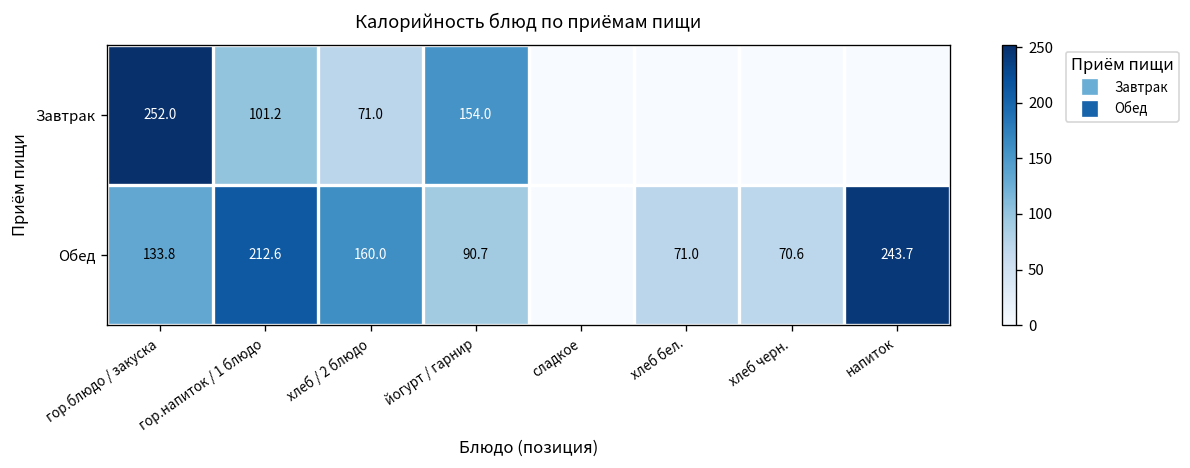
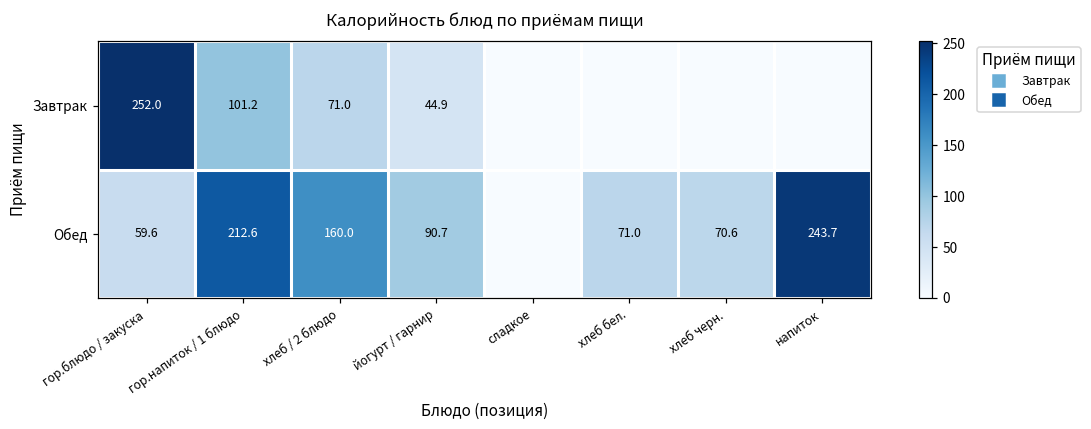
Завтрак, йогурт / гарнир: 154.0 -> 44.9
Обед, гор.блюдо / закуска: 133.8 -> 59.6
